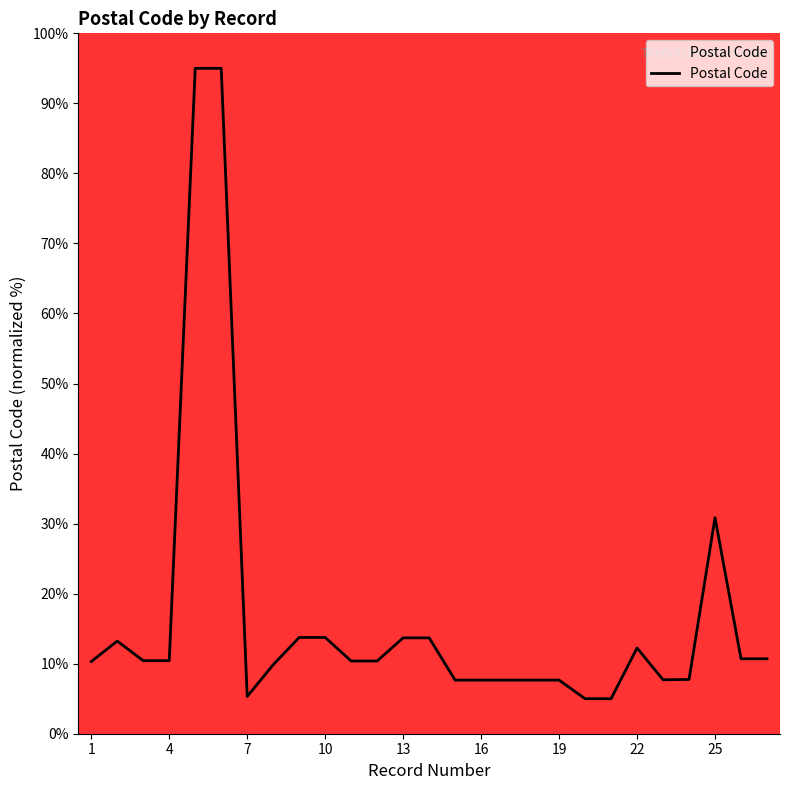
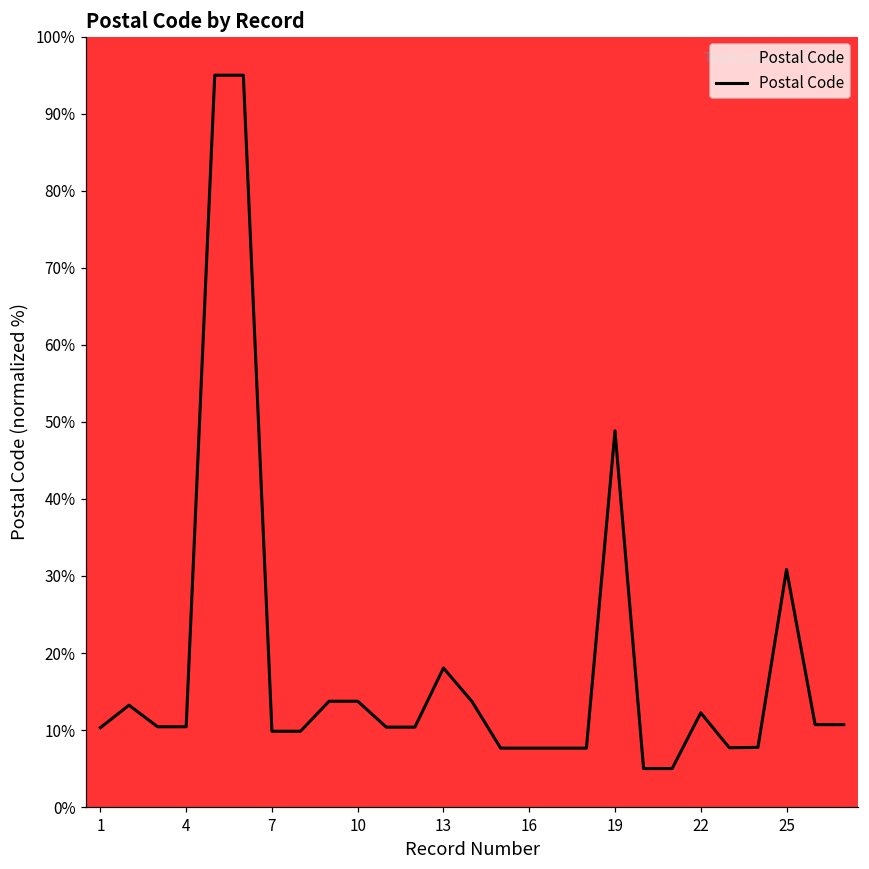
7: 5% -> 10%
13: 14% -> 18%
19: 8% -> 49%
